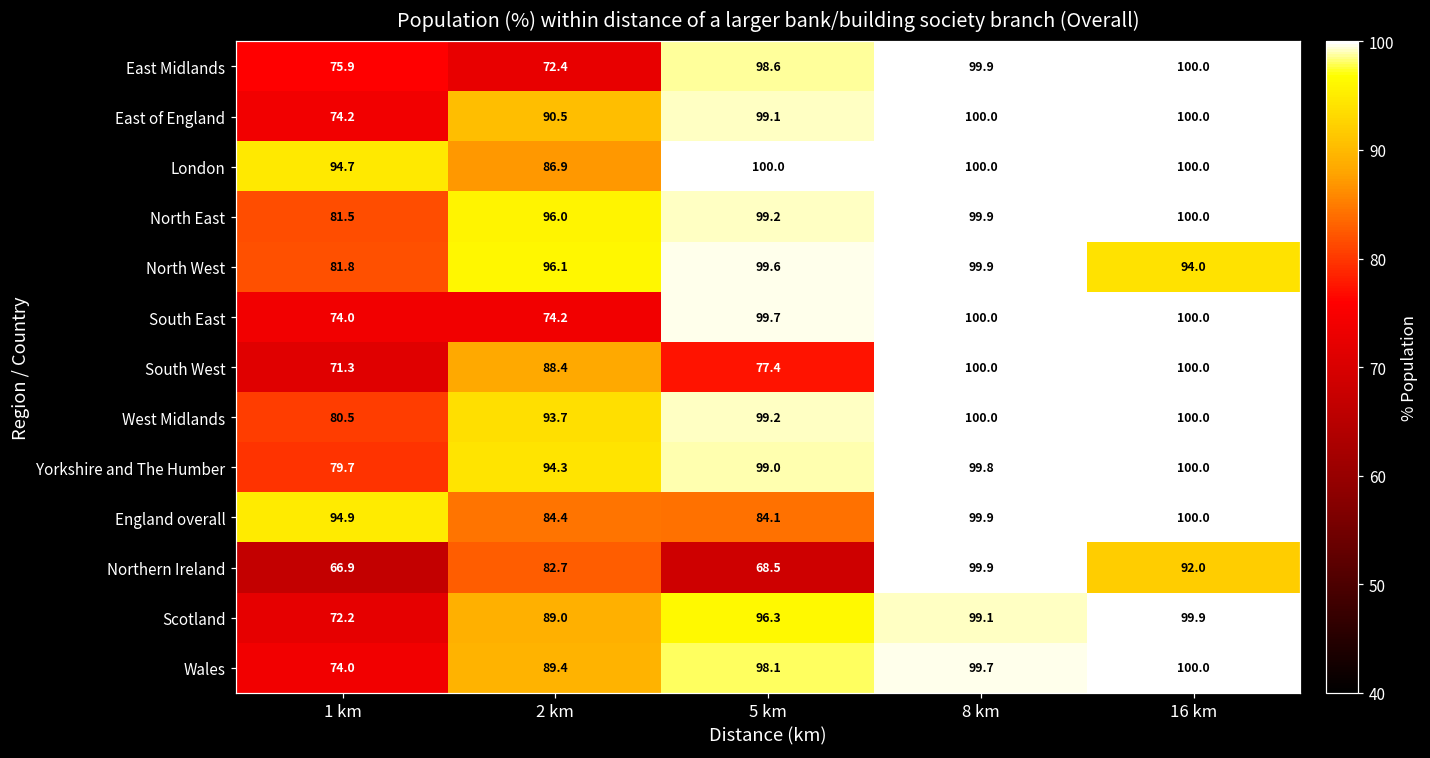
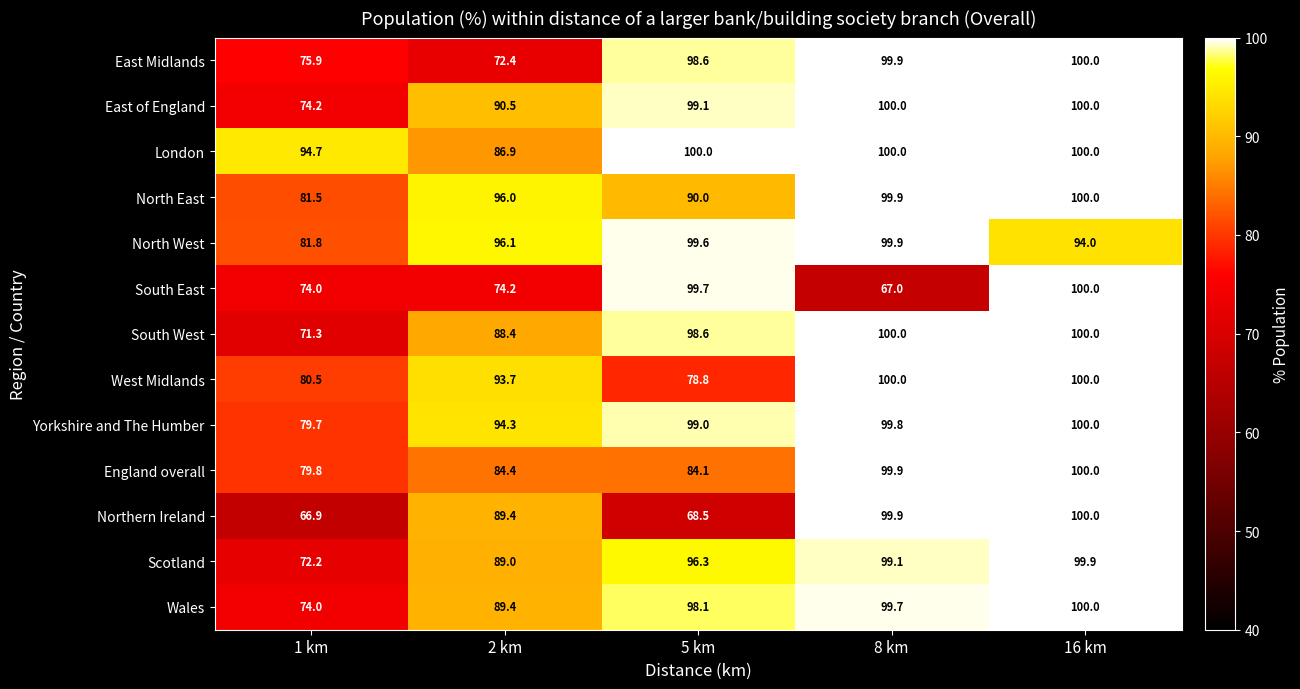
North East, 5 km: 99.2 -> 90.0
South East, 8 km: 100.0 -> 67.0
South West, 5 km: 77.4 -> 98.6
West Midlands, 5 km: 99.2 -> 78.8
England overall, 1 km: 94.9 -> 79.8
Northern Ireland, 2 km: 82.7 -> 89.4
Northern Ireland, 16 km: 92.0 -> 100.0
